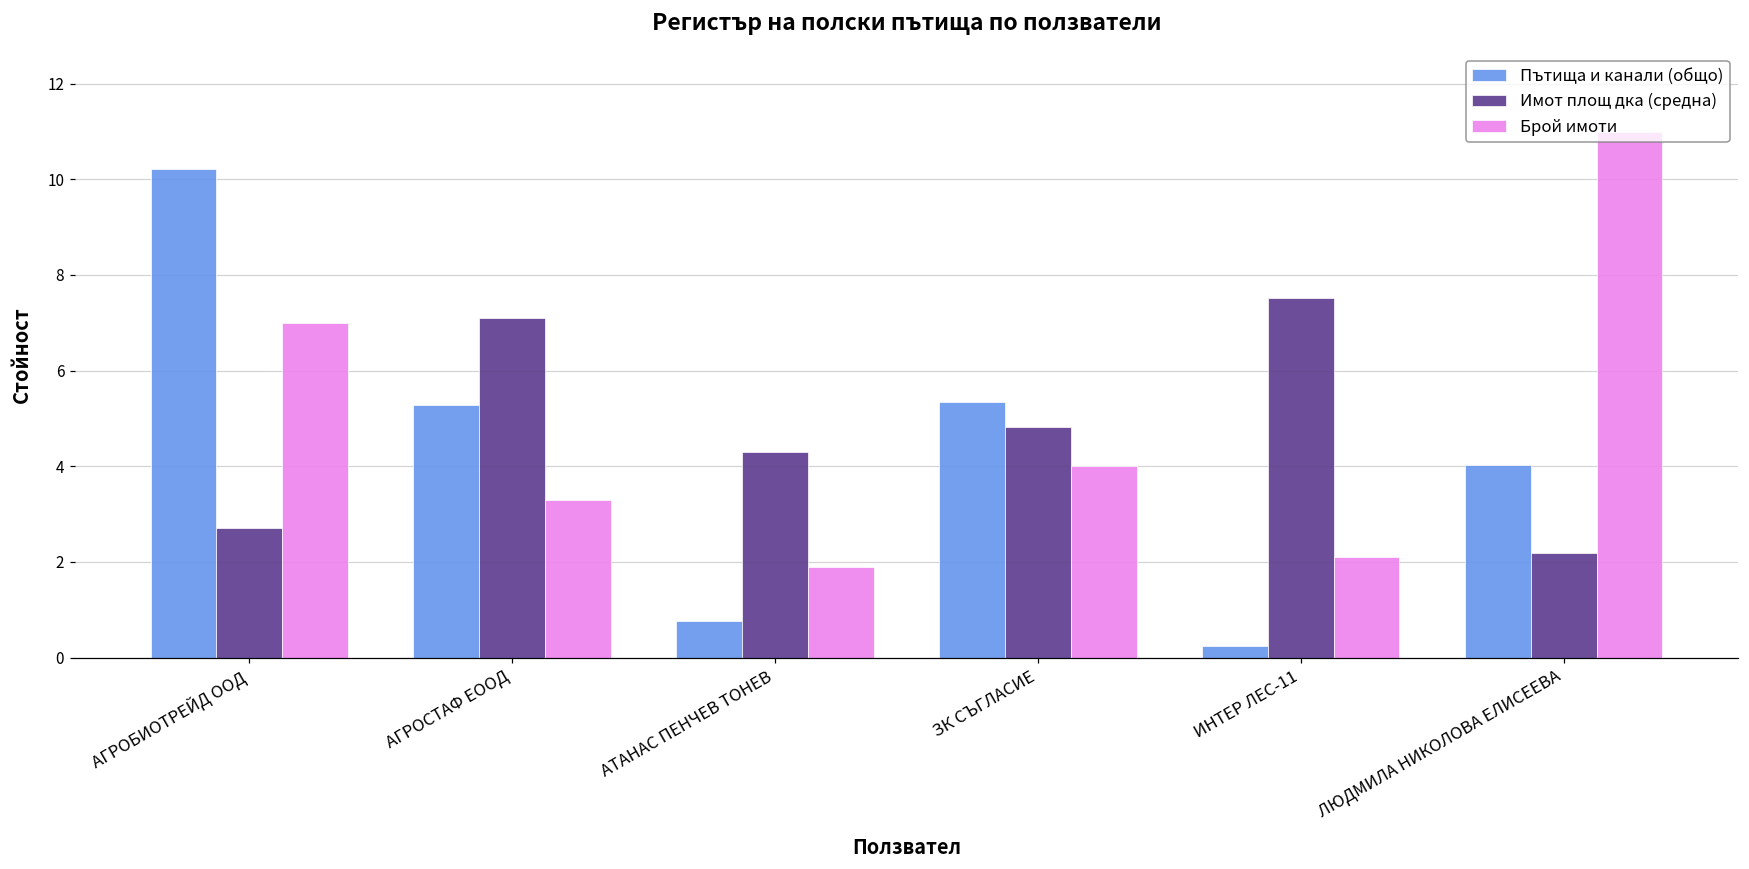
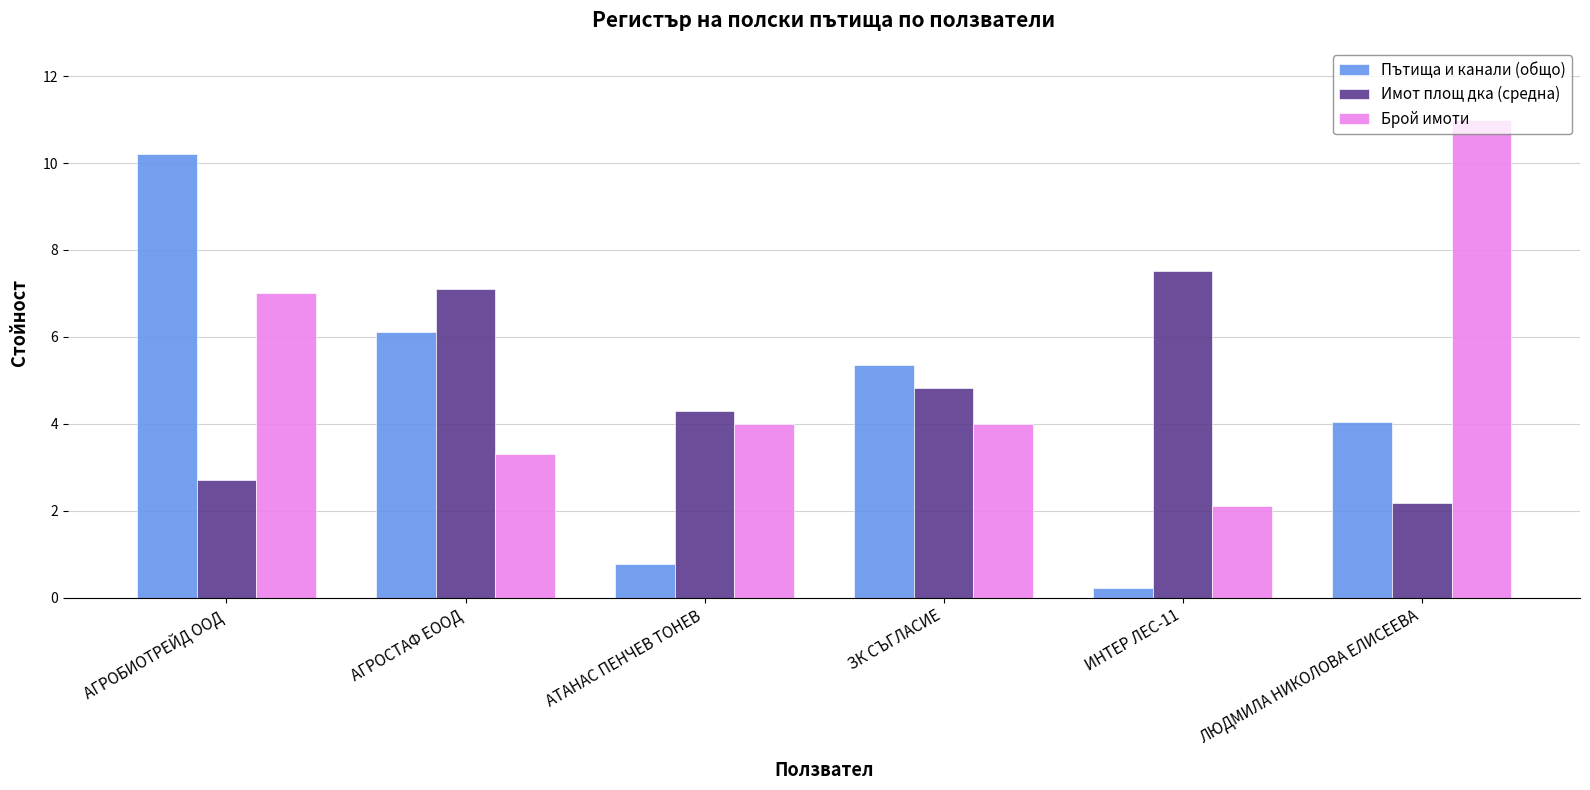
Пътища и канали (общо), АГРОСТАФ ЕООД: 5.3 -> 6.1
Брой имоти, АТАНАС ПЕНЧЕВ ТОНЕВ: 1.9 -> 4.0
